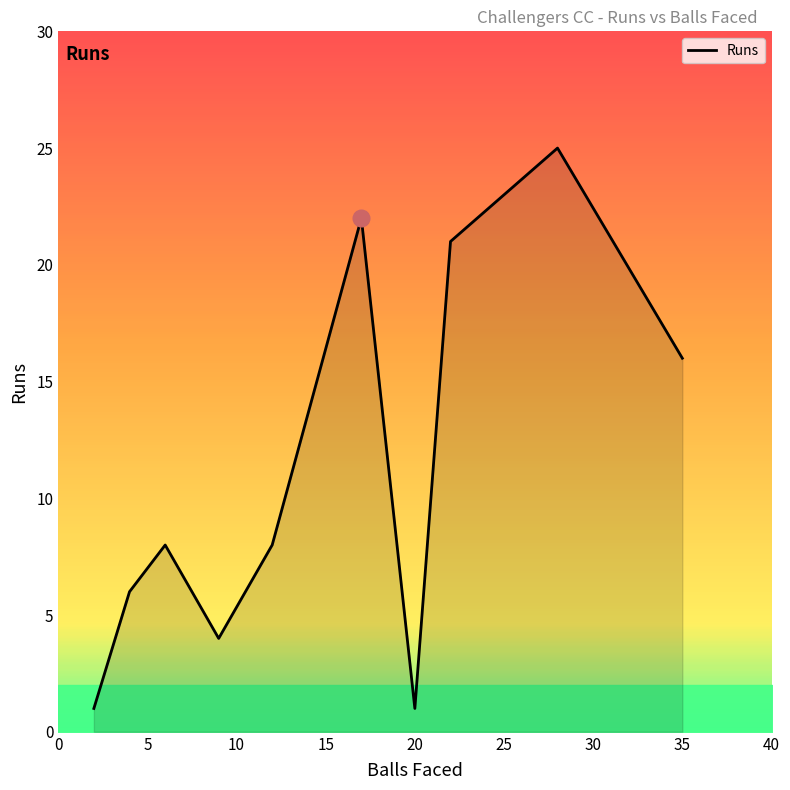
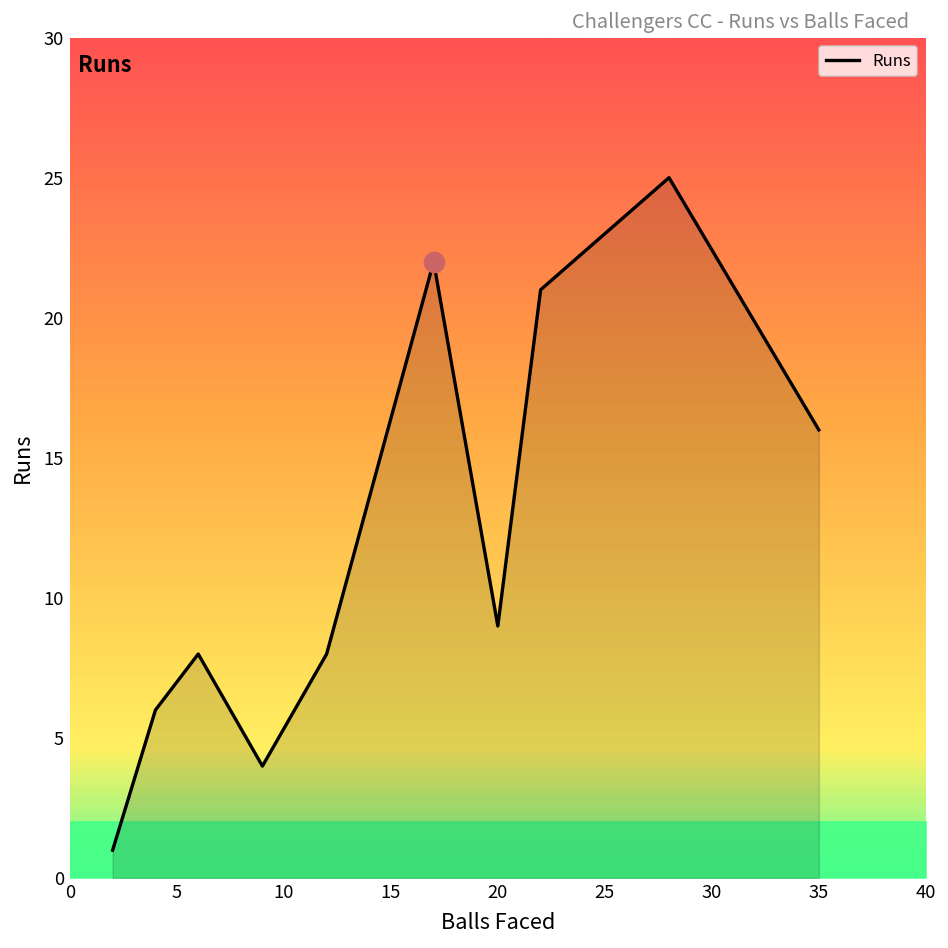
Runs, 20: 1 -> 9
